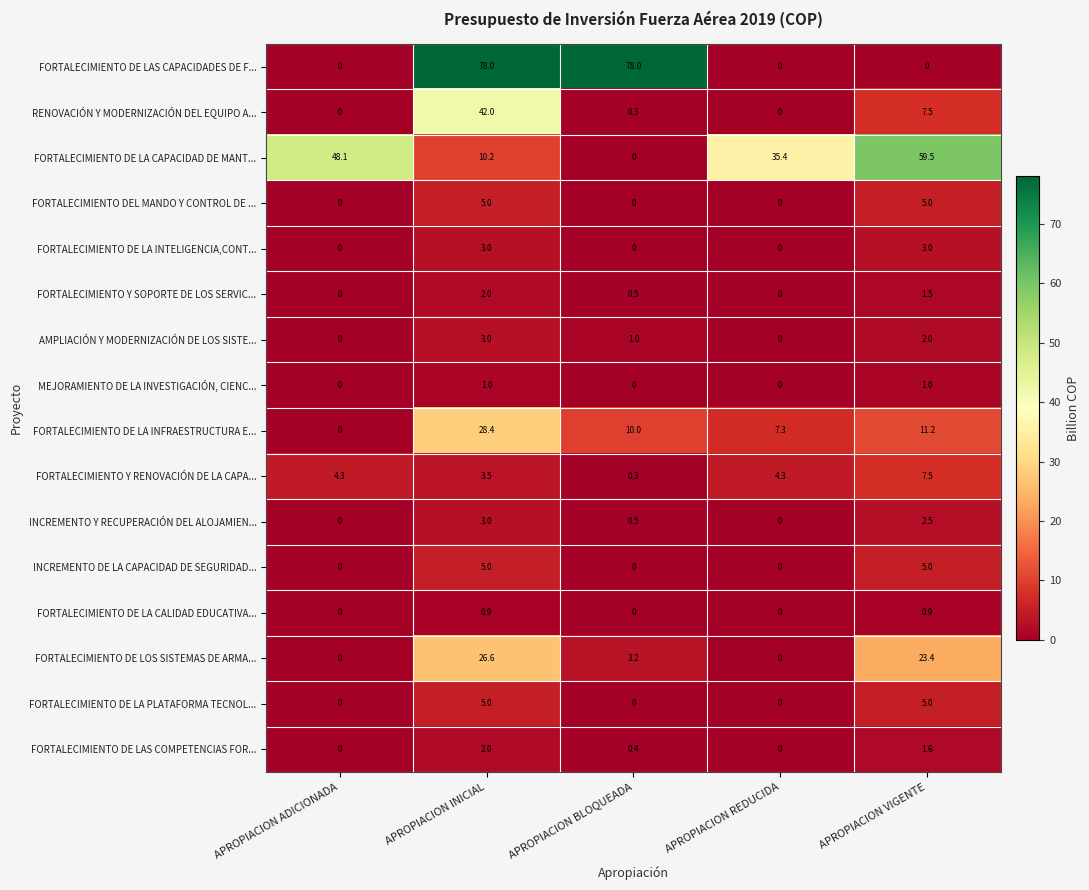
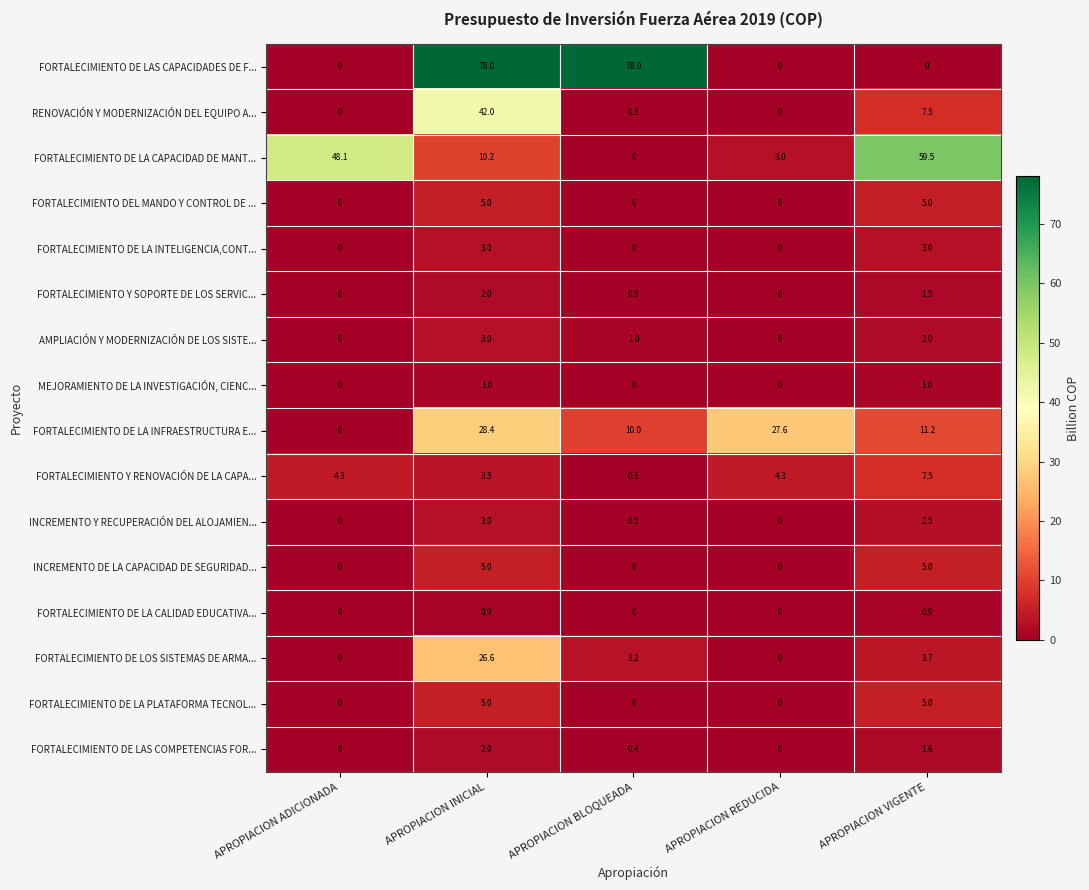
FORTALECIMIENTO DE LA CAPACIDAD DE MANT..., APROPIACION REDUCIDA: 35.4 -> 3.0
FORTALECIMIENTO DE LA INFRAESTRUCTURA E..., APROPIACION REDUCIDA: 7.3 -> 27.6
FORTALECIMIENTO DE LOS SISTEMAS DE ARMA..., APROPIACION VIGENTE: 23.4 -> 3.7
